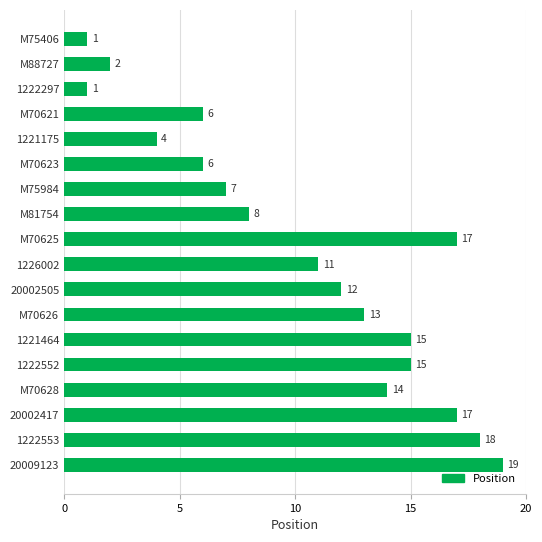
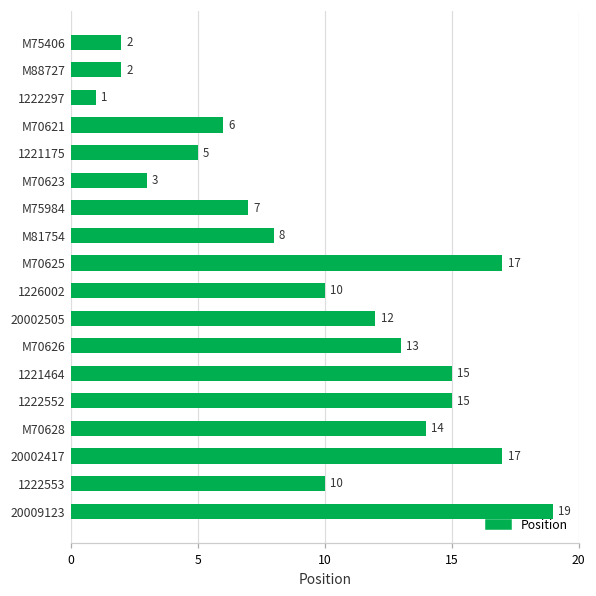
M75406: 1 -> 2
1221175: 4 -> 5
M70623: 6 -> 3
1226002: 11 -> 10
1222553: 18 -> 10
